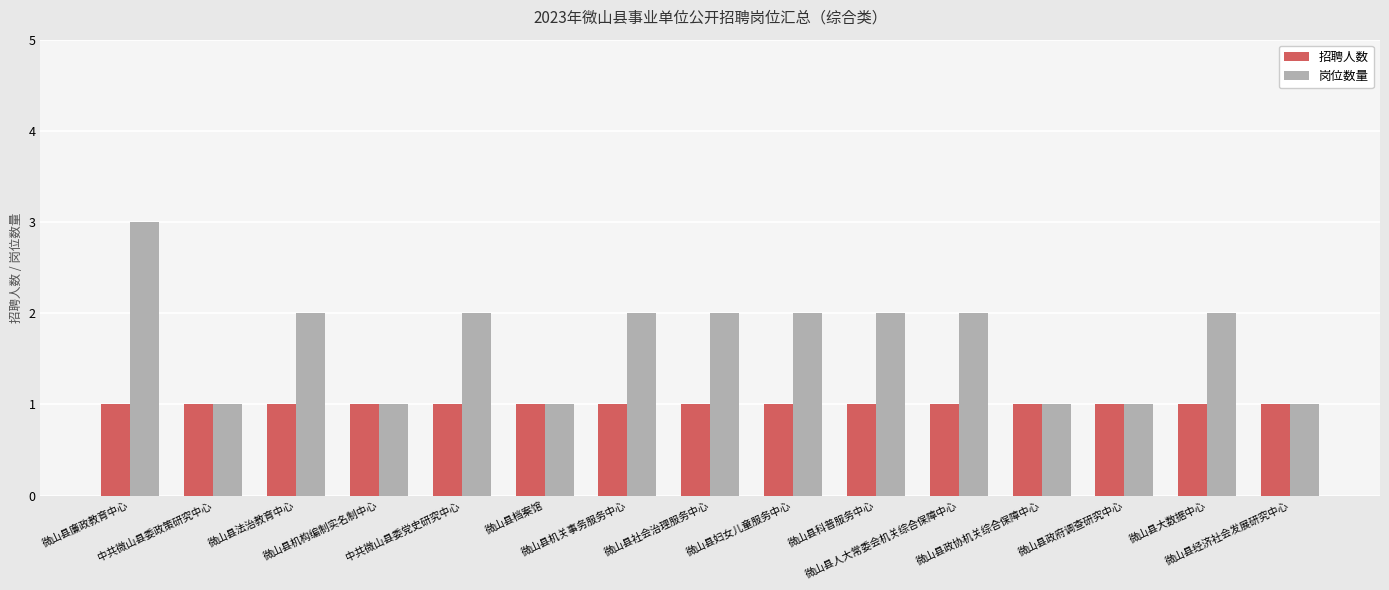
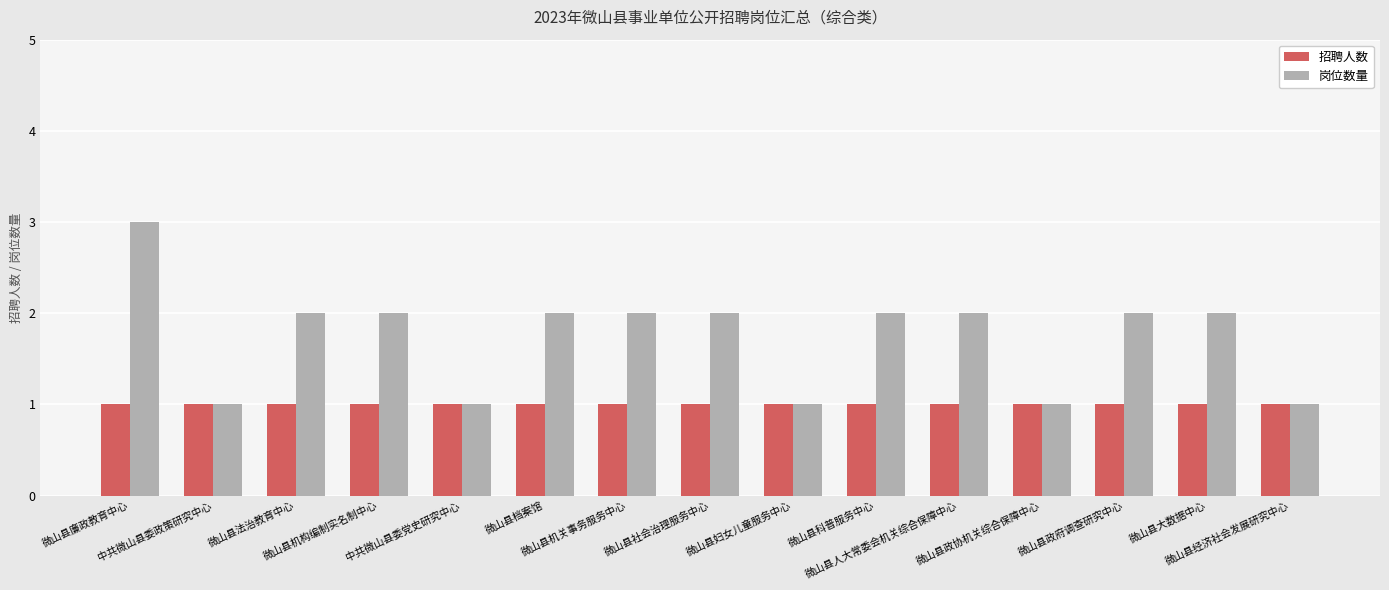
岗位数量, 微山县机构编制实名制中心: 1 -> 2
岗位数量, 中共微山县委党史研究中心: 2 -> 1
岗位数量, 微山县档案馆: 1 -> 2
岗位数量, 微山县妇女儿童服务中心: 2 -> 1
岗位数量, 微山县政府调查研究中心: 1 -> 2
